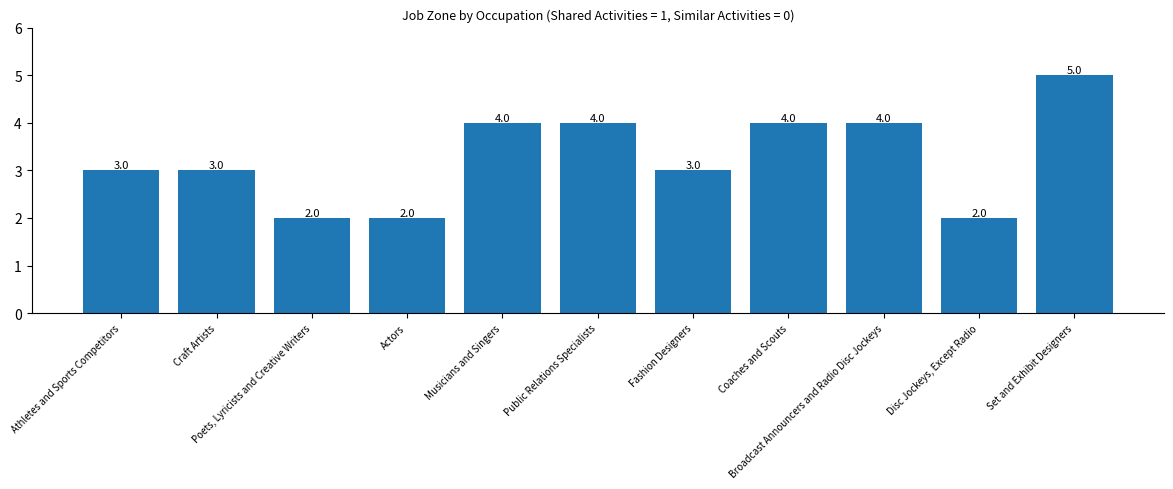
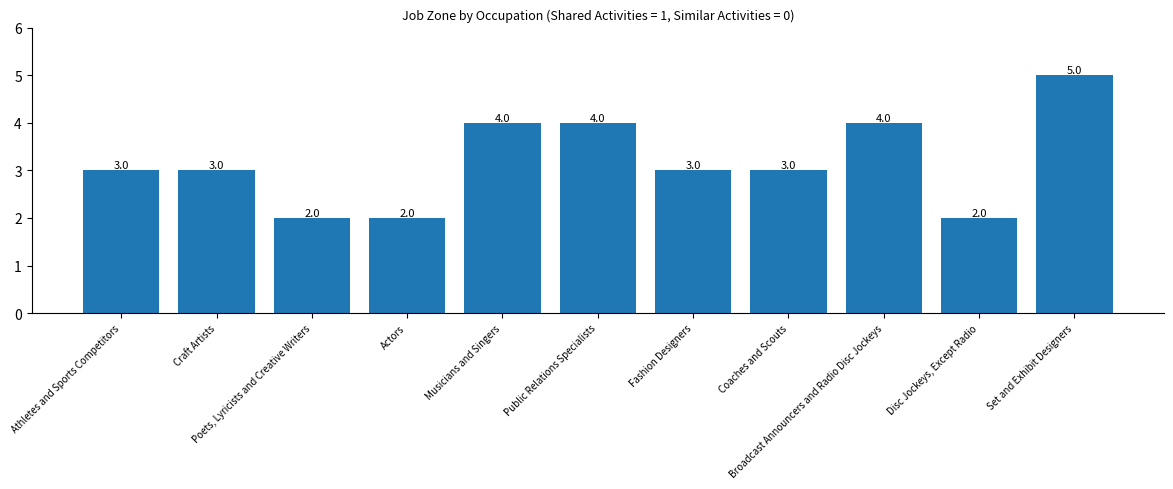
Coaches and Scouts: 4.0 -> 3.0
